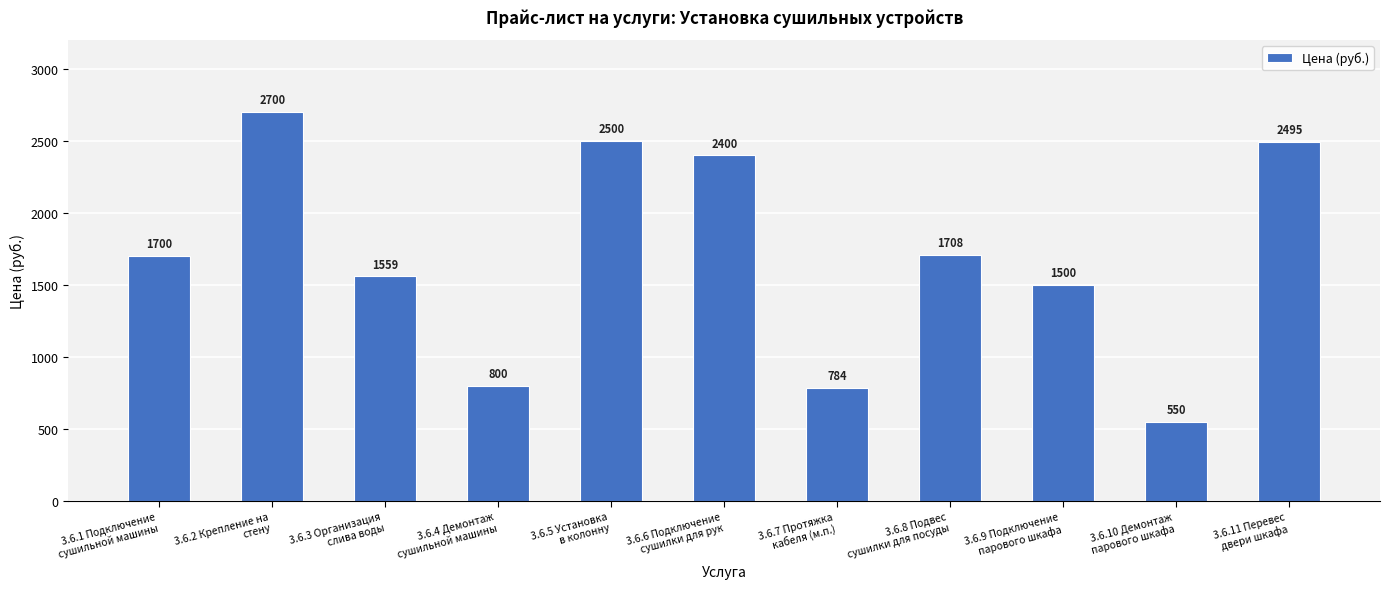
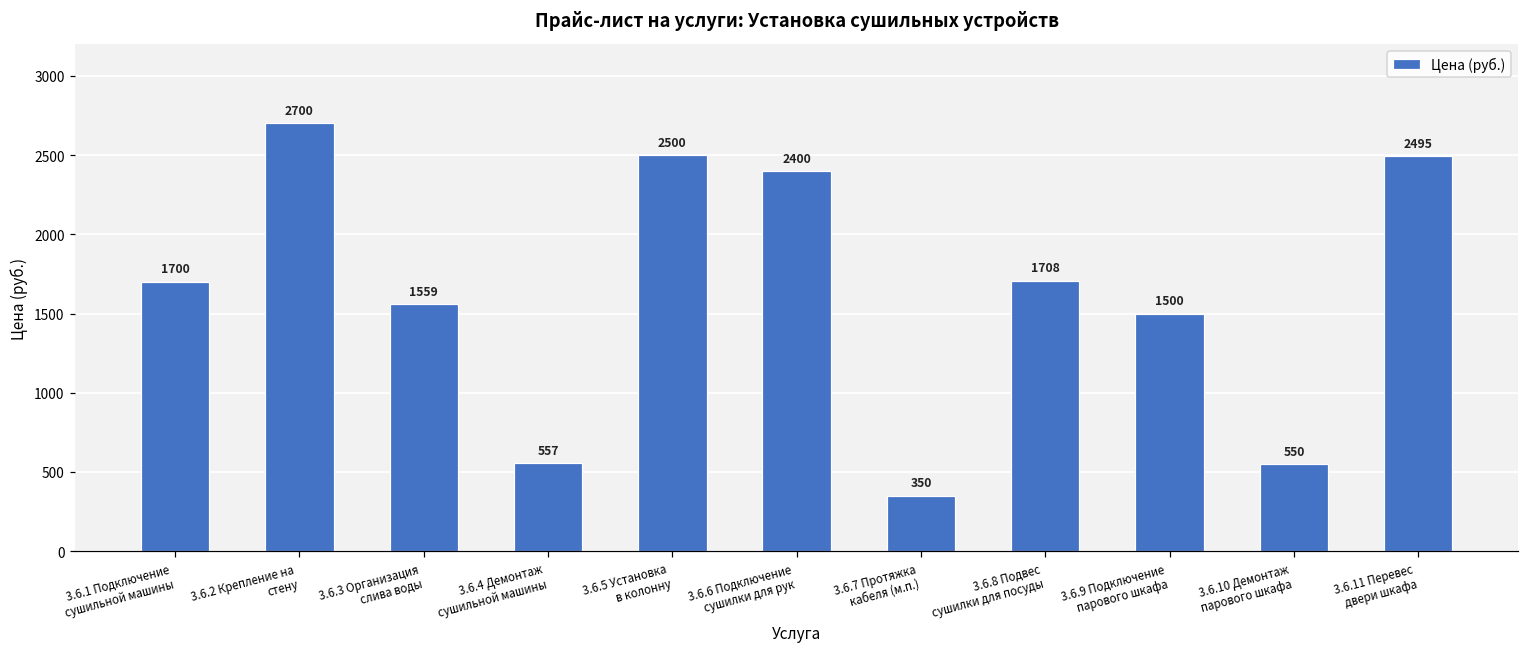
3.6.4 Демонтаж сушильной машины: 800 -> 557
3.6.7 Протяжка кабеля (м.п.): 784 -> 350
